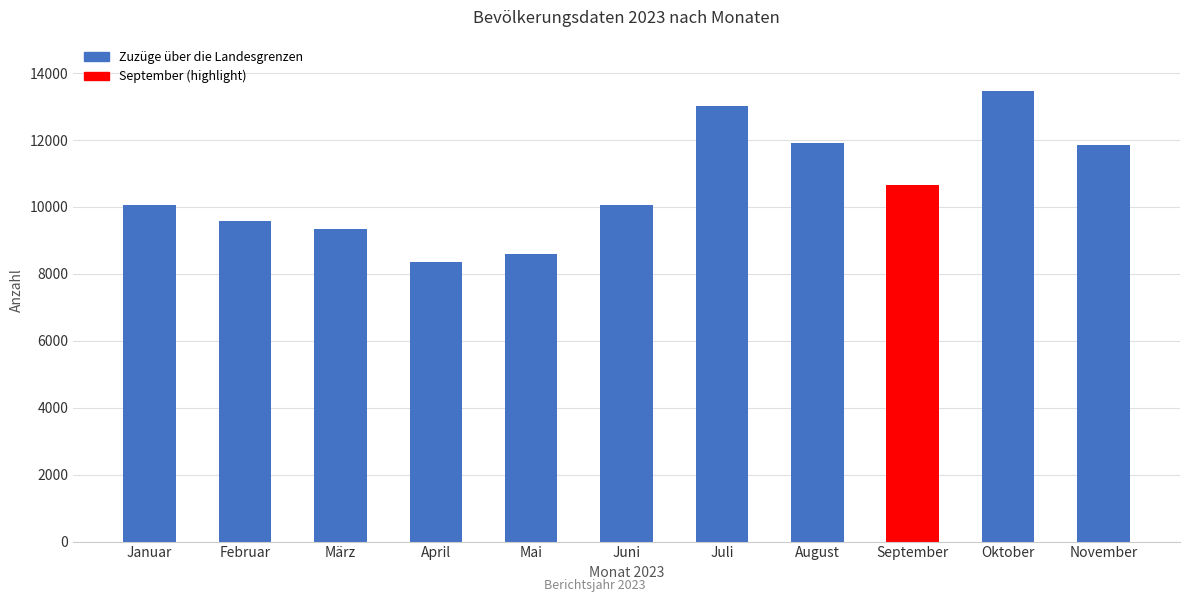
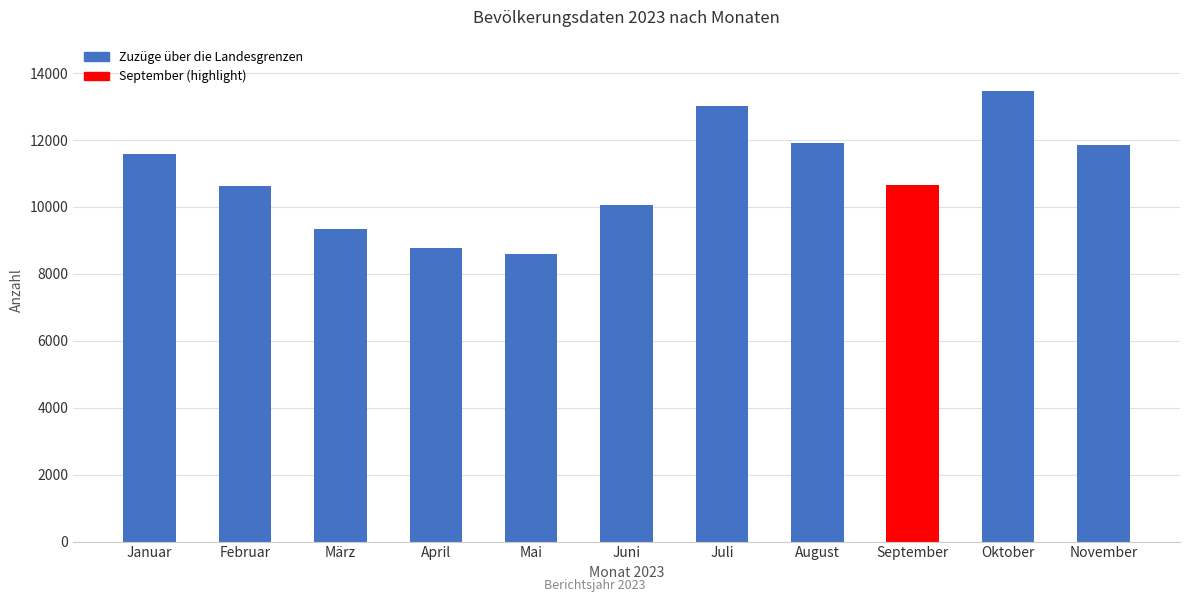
Januar: 10100 -> 11600
Februar: 9600 -> 10600
April: 8400 -> 8800
